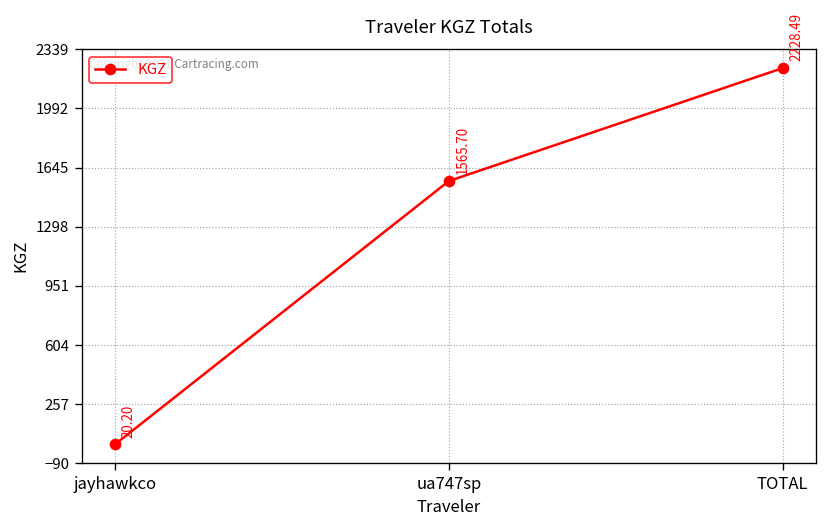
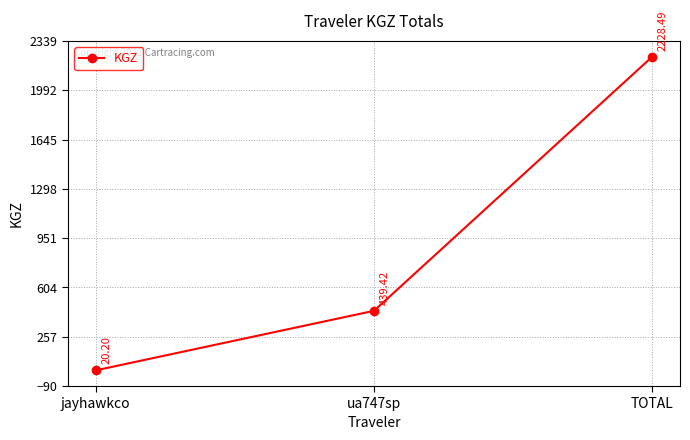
ua747sp: 1565.70 -> 439.42
